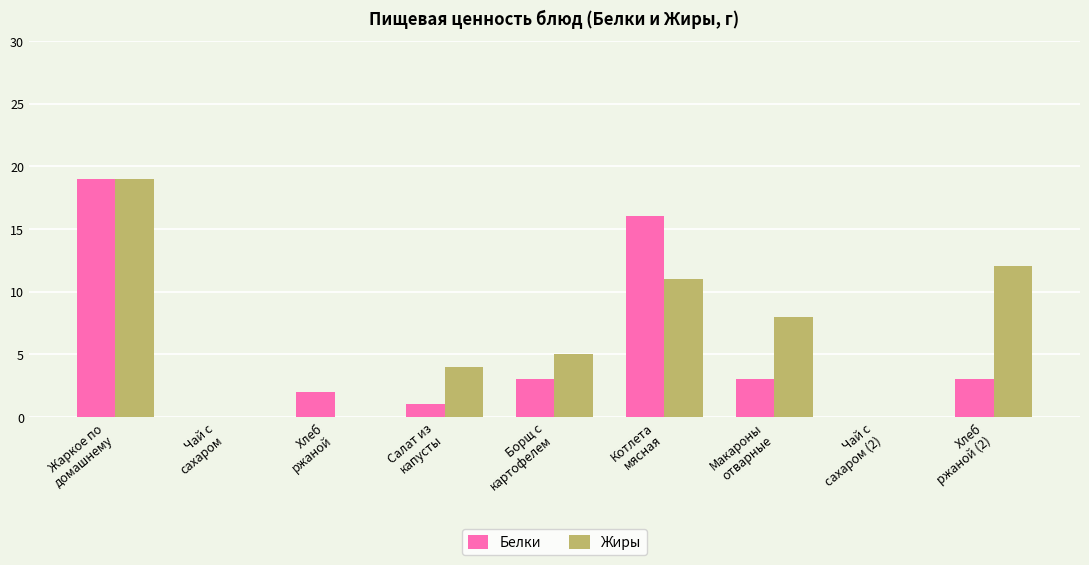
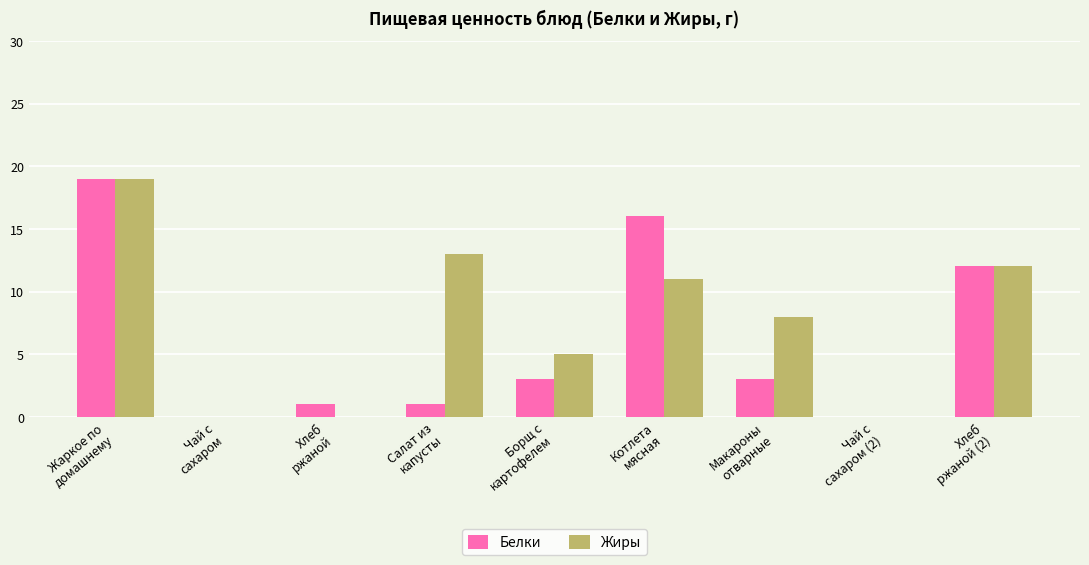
Белки, Хлеб ржаной: 2 -> 1
Жиры, Салат из капусты: 4 -> 13
Белки, Хлеб ржаной (2): 3 -> 12
